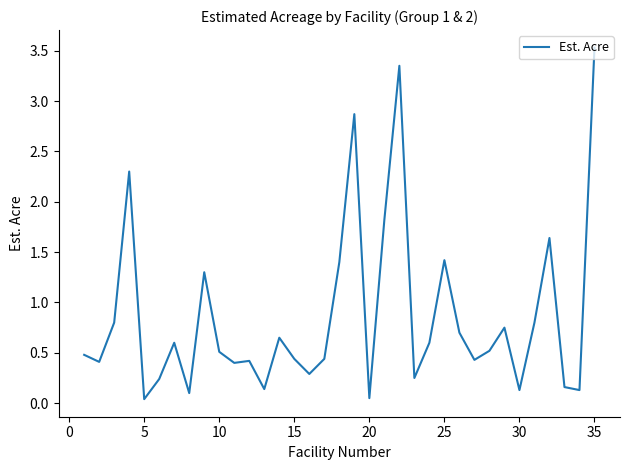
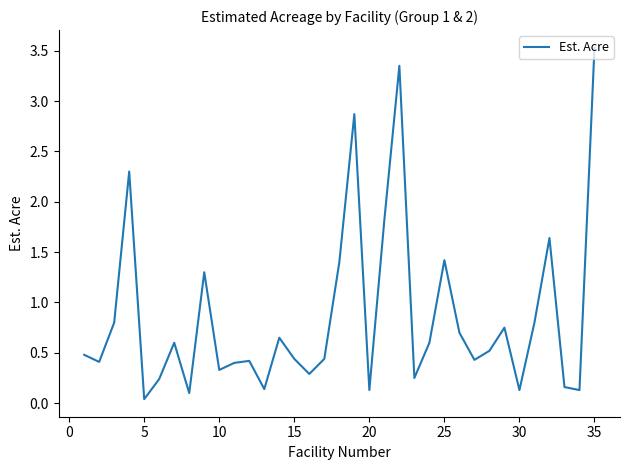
10: 0.51 -> 0.33
20: 0.05 -> 0.13
